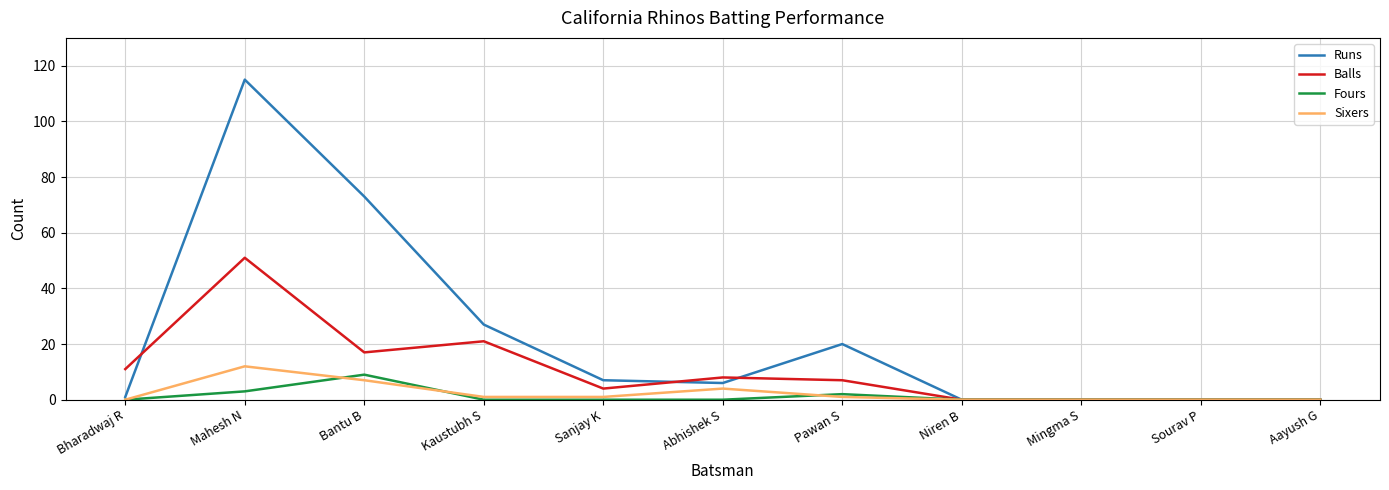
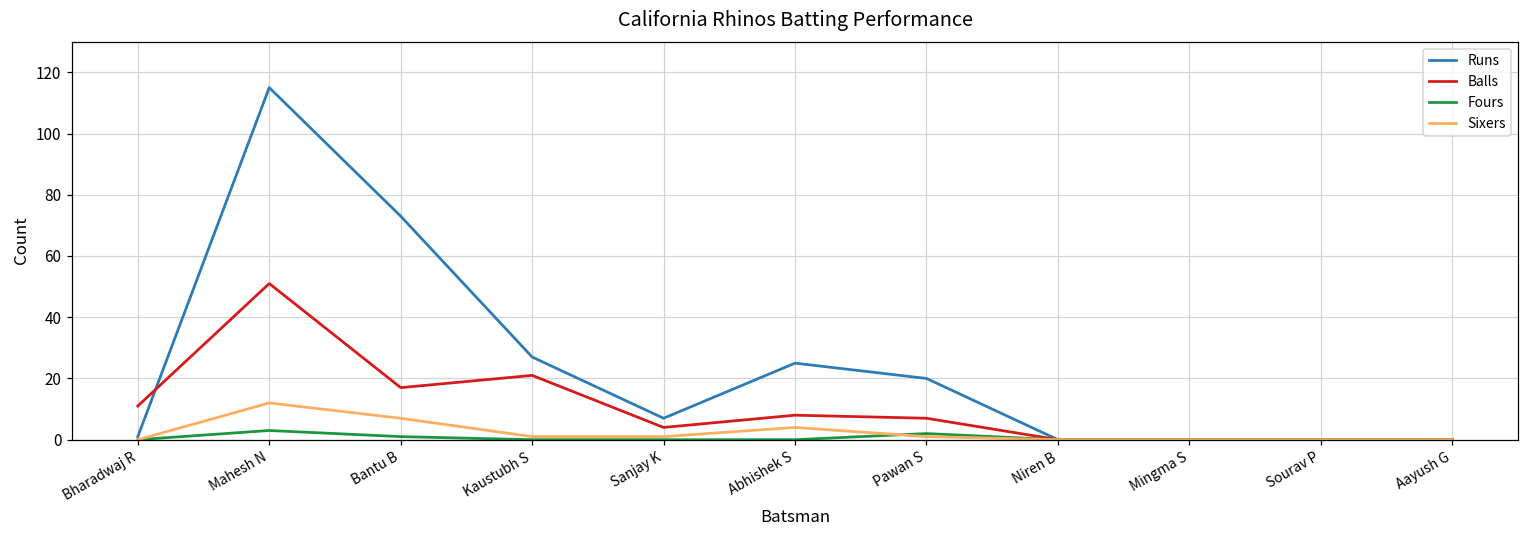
Fours, Bantu B: 9 -> 1
Runs, Abhishek S: 6 -> 25
